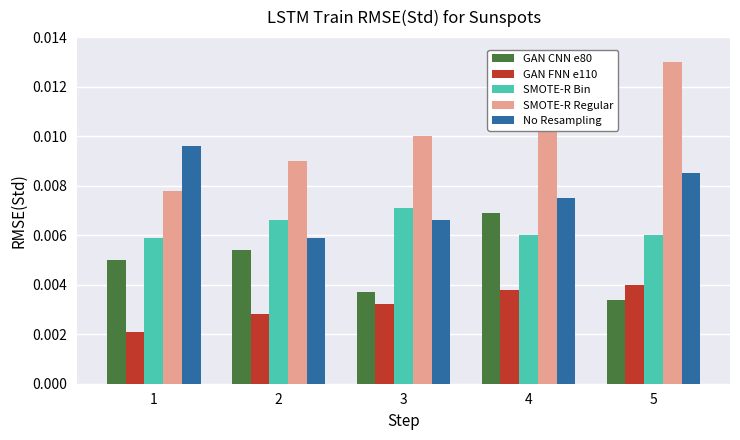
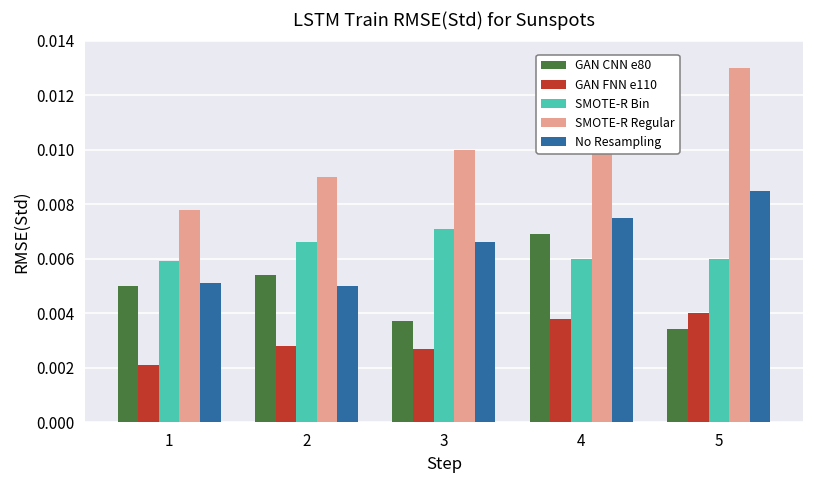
No Resampling, 1: 0.0096 -> 0.0051
No Resampling, 2: 0.0059 -> 0.0050
GAN FNN e110, 3: 0.0032 -> 0.0027
